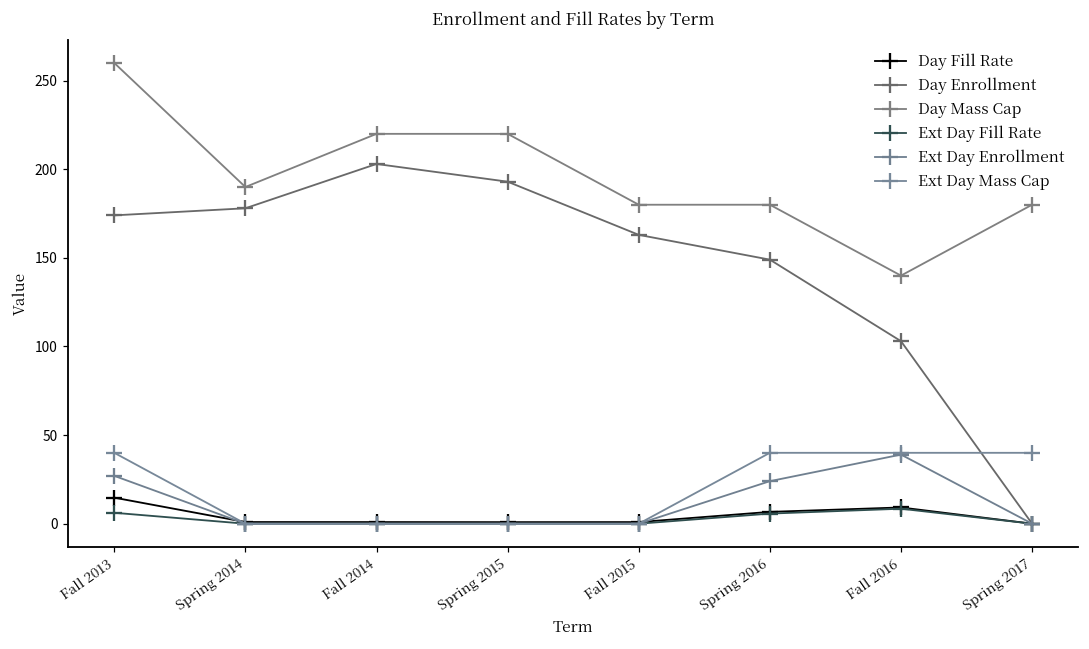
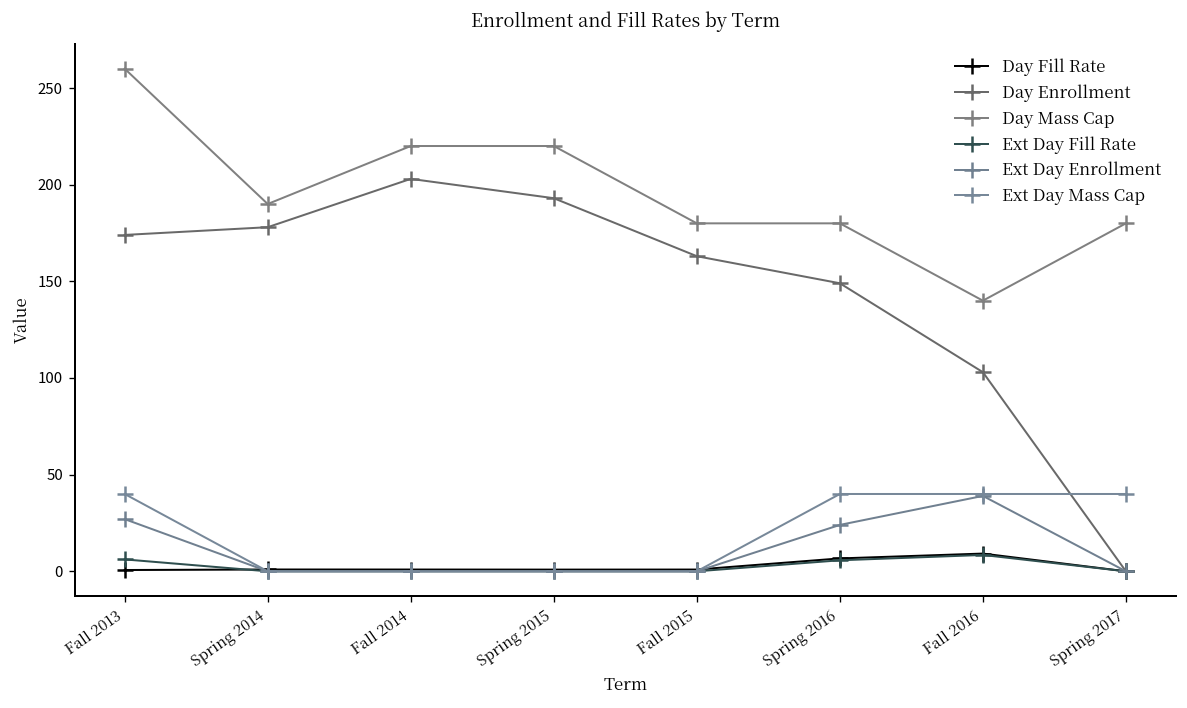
Day Fill Rate, Fall 2013: 15 -> 1
